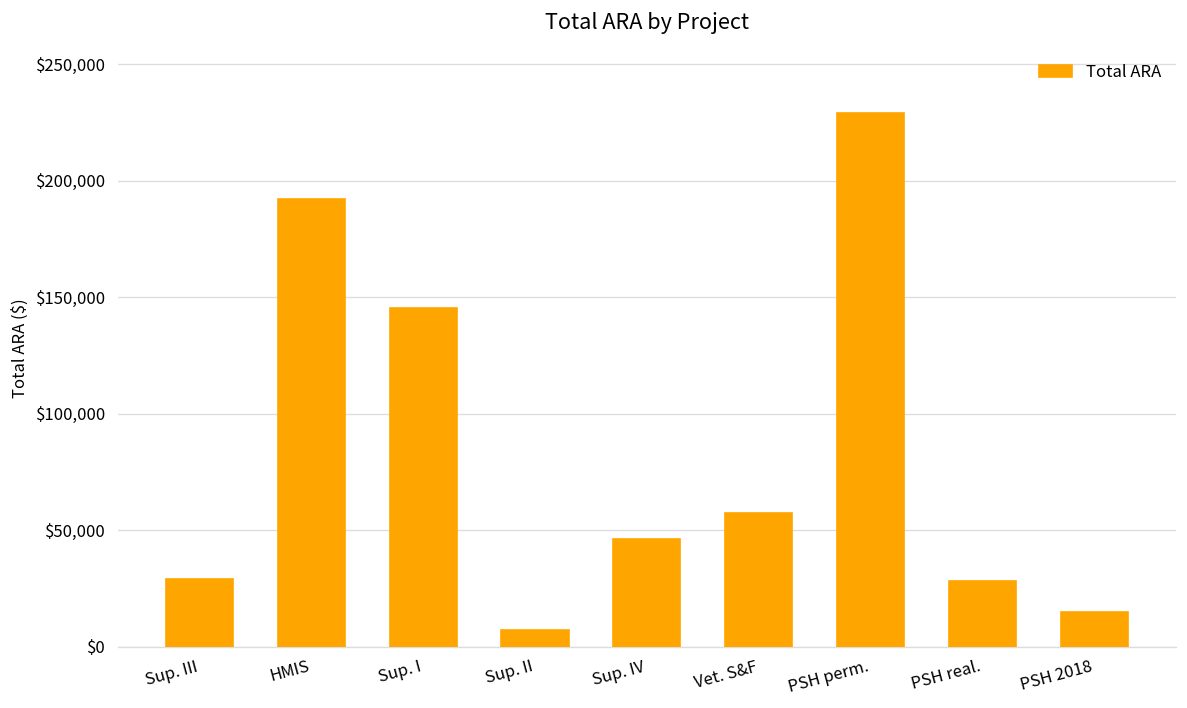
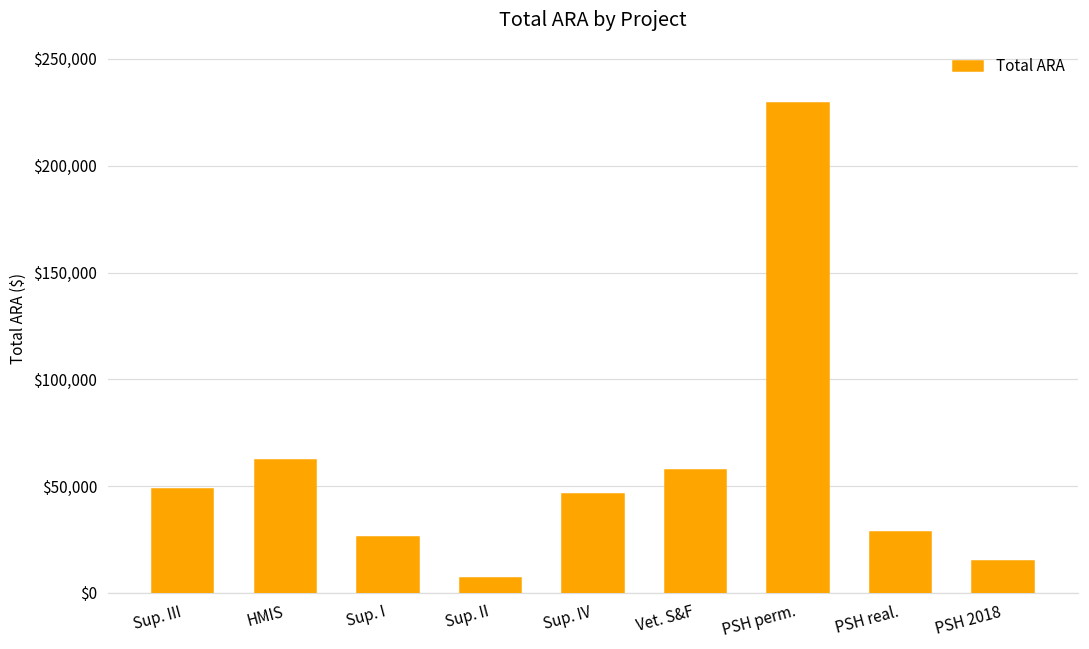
Sup. III: $29,000 -> $49,000
HMIS: $192,000 -> $62,000
Sup. I: $146,000 -> $26,000
